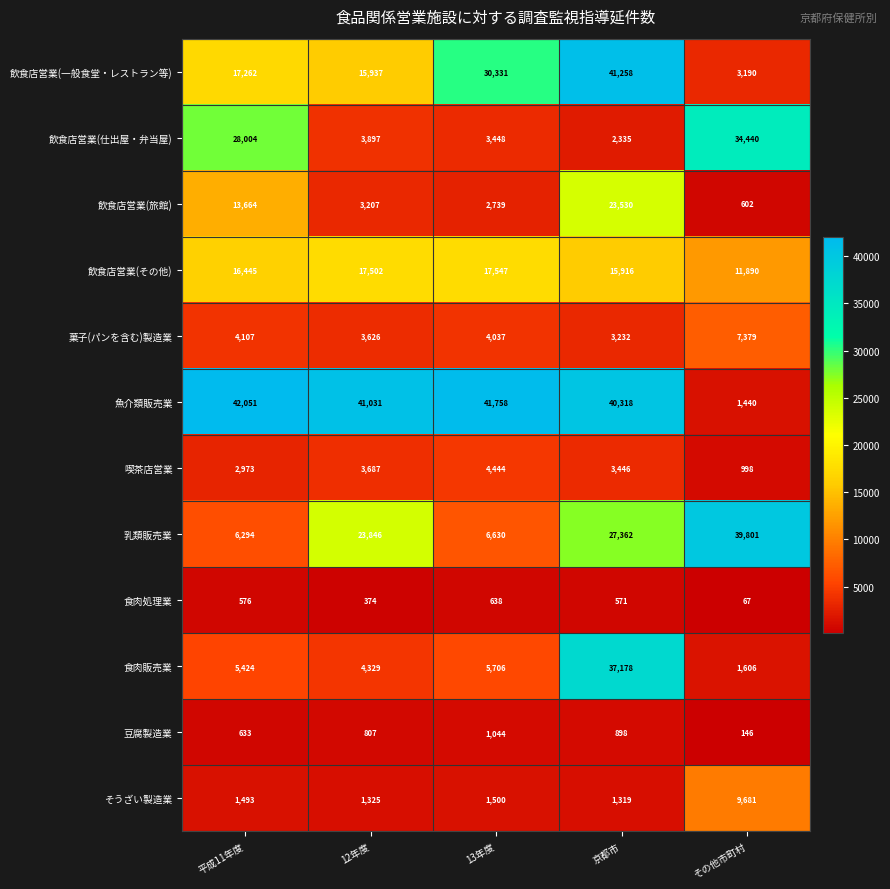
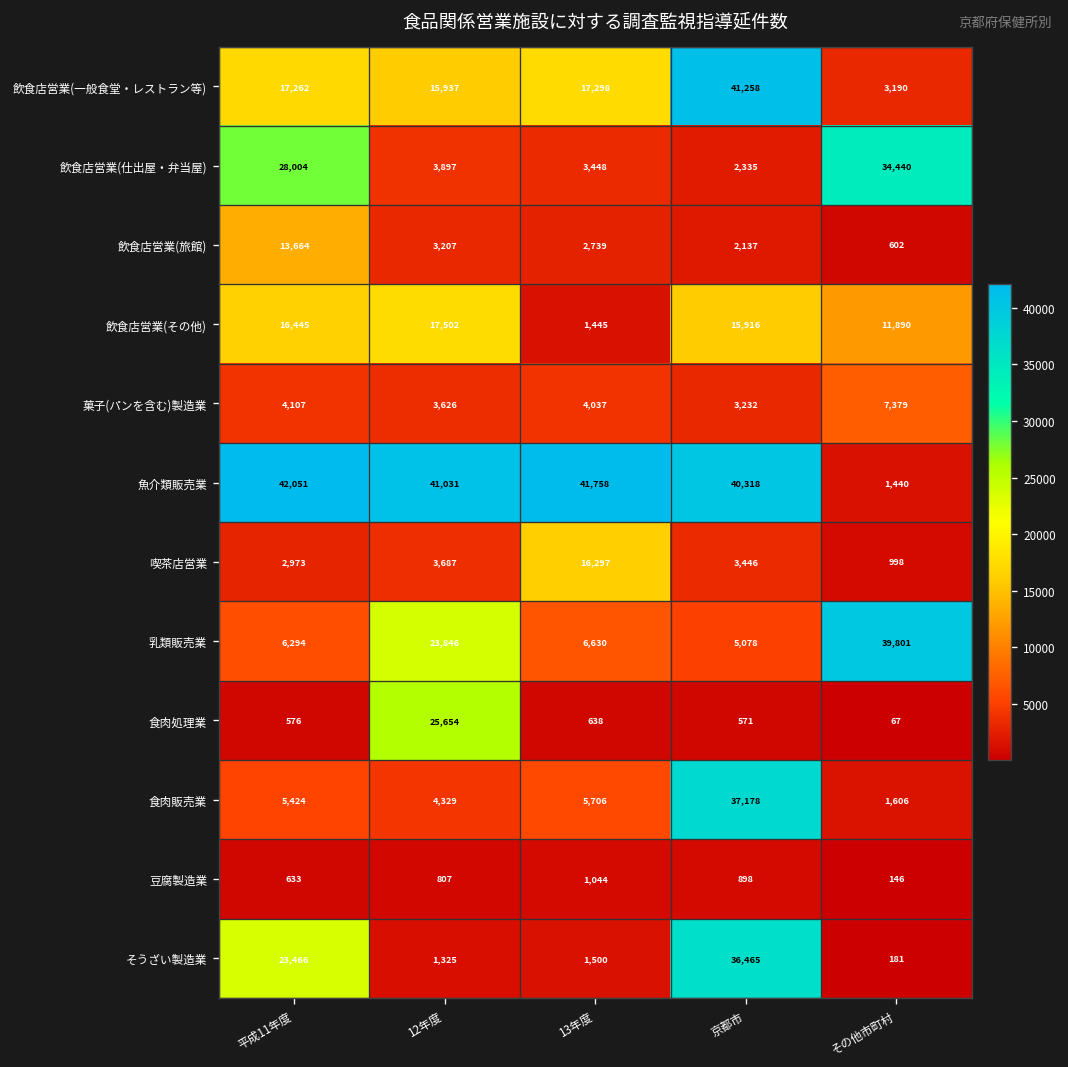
飲食店営業(一般食堂・レストラン等), 13年度: 30,331 -> 17,298
飲食店営業(旅館), 京都市: 23,530 -> 2,137
飲食店営業(その他), 13年度: 17,547 -> 1,445
喫茶店営業, 13年度: 4,444 -> 16,297
乳類販売業, 京都市: 27,362 -> 5,078
食肉処理業, 12年度: 374 -> 25,654
そうざい製造業, 平成11年度: 1,493 -> 23,466
そうざい製造業, 京都市: 1,319 -> 36,465
そうざい製造業, その他市町村: 9,681 -> 181
